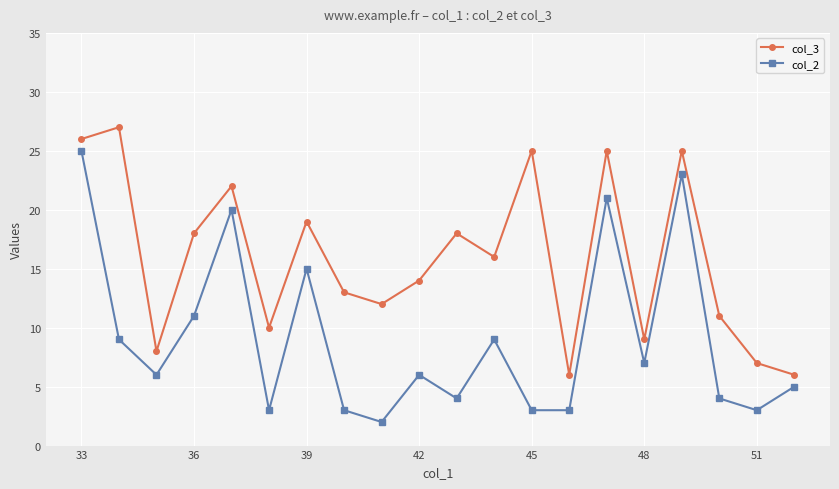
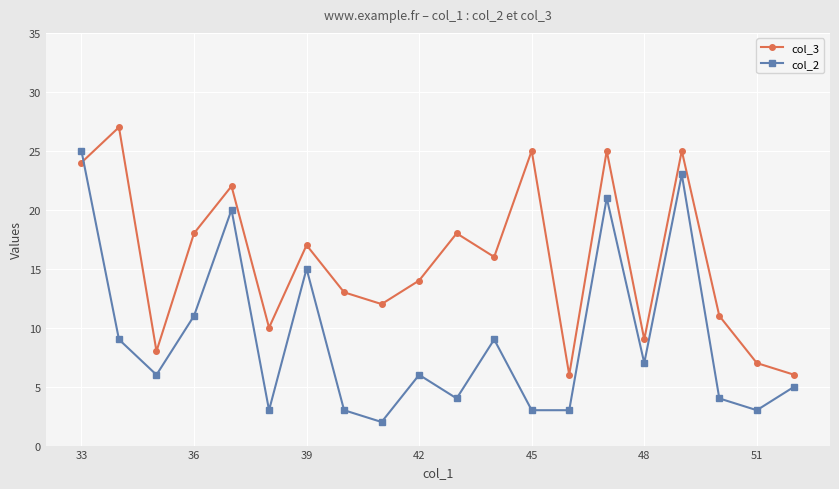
col_3, 33: 26 -> 24
col_3, 39: 19 -> 17
